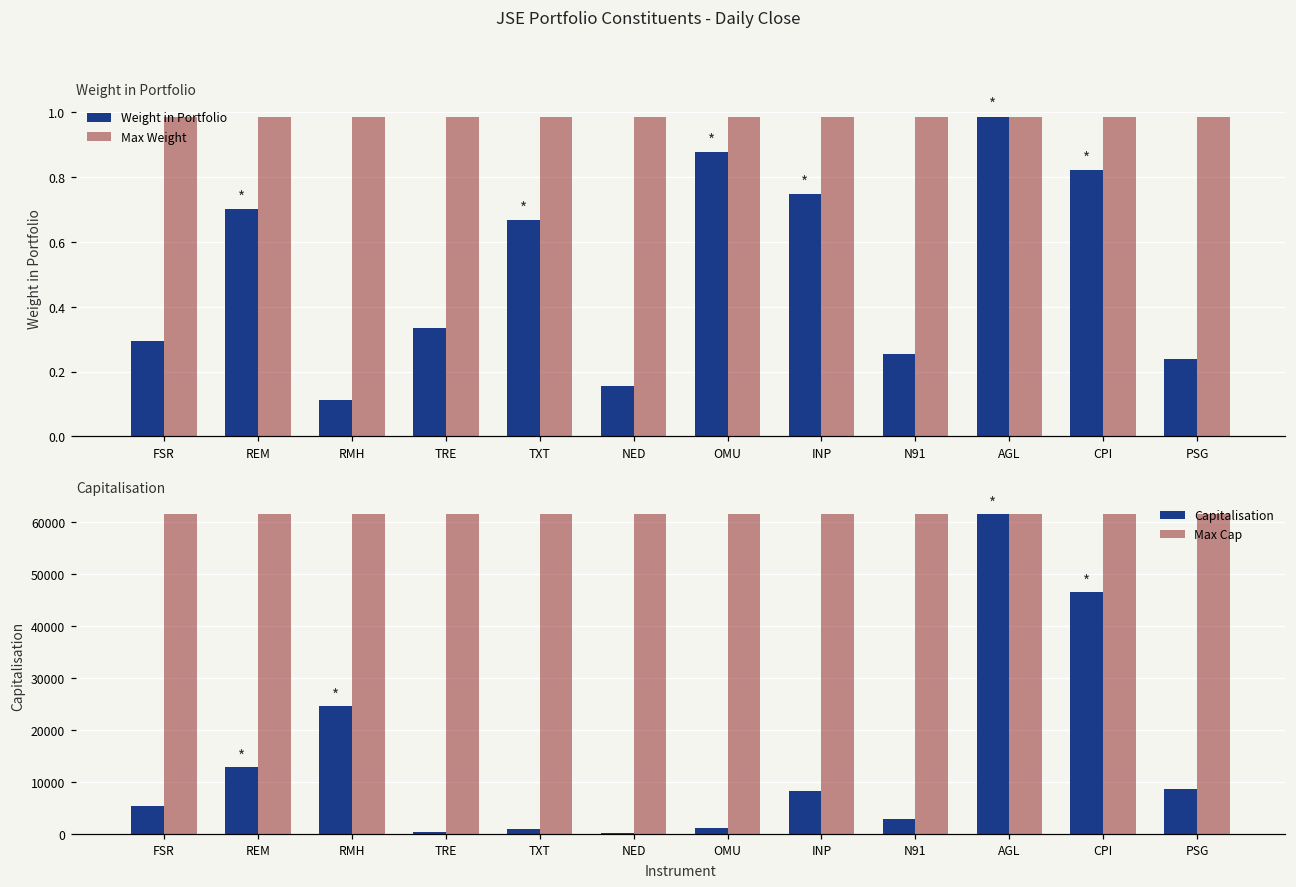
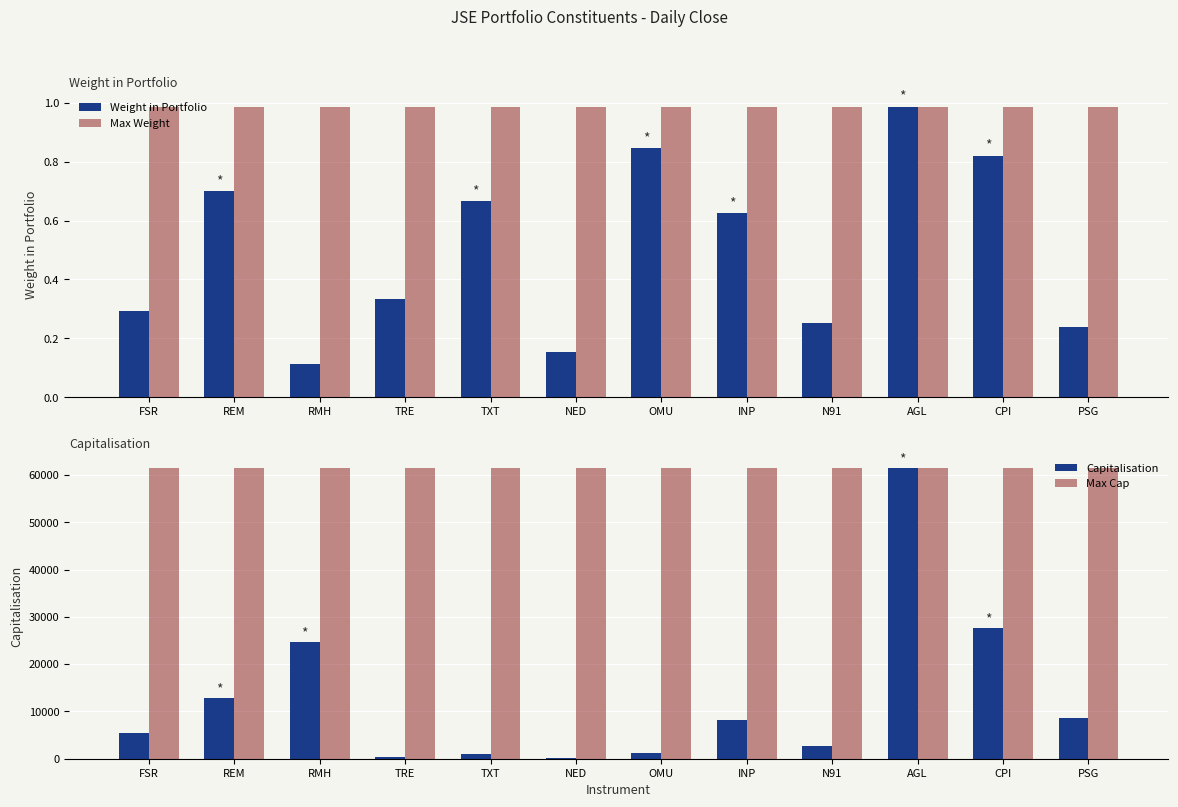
Weight in Portfolio, Weight in Portfolio, OMU: 0.88 -> 0.85
Weight in Portfolio, Weight in Portfolio, INP: 0.75 -> 0.63
Capitalisation, Capitalisation, CPI: 46000 -> 28000
